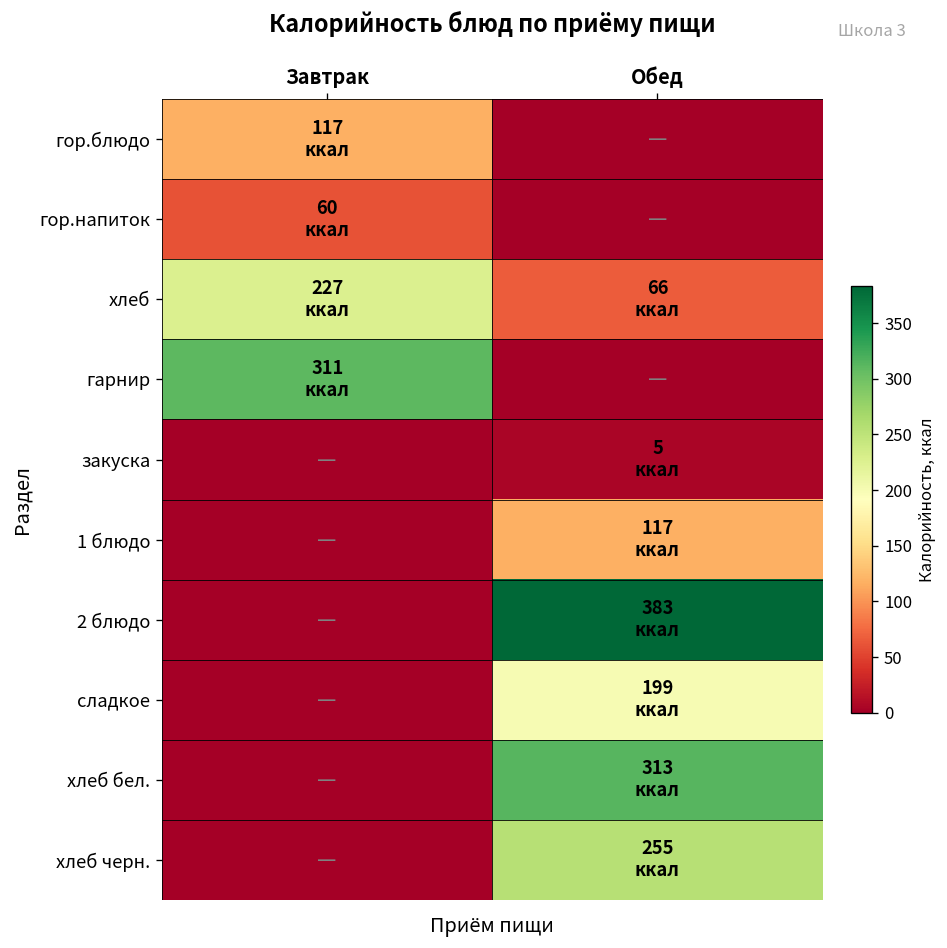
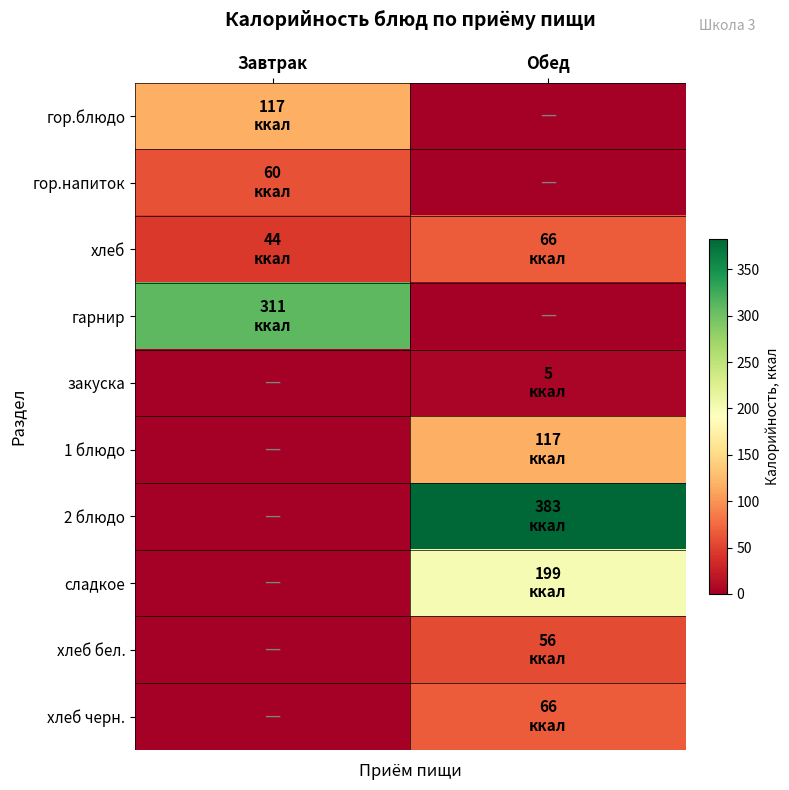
хлеб, Завтрак: 227 -> 44
хлеб бел., Обед: 313 -> 56
хлеб черн., Обед: 255 -> 66
